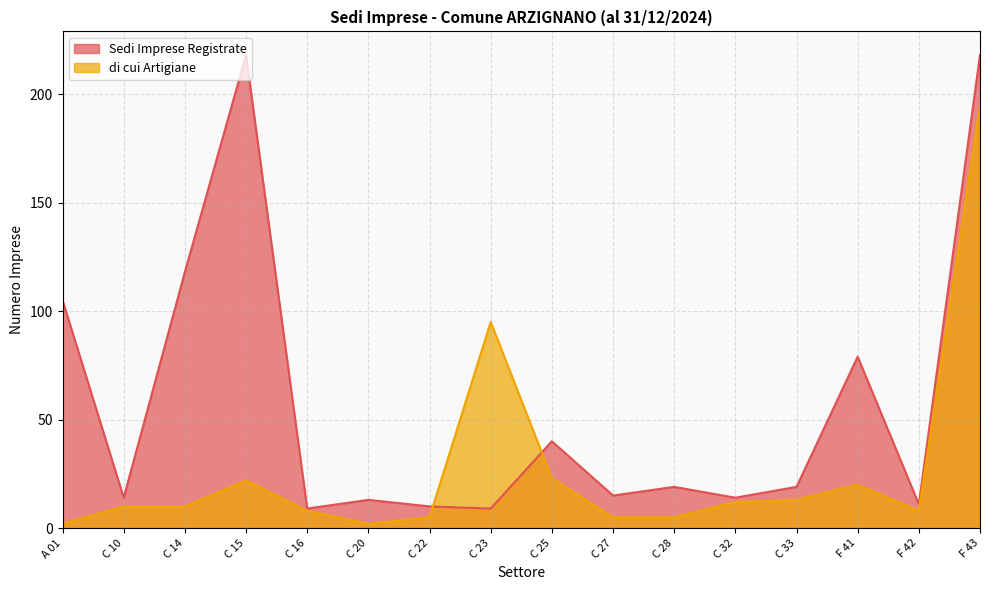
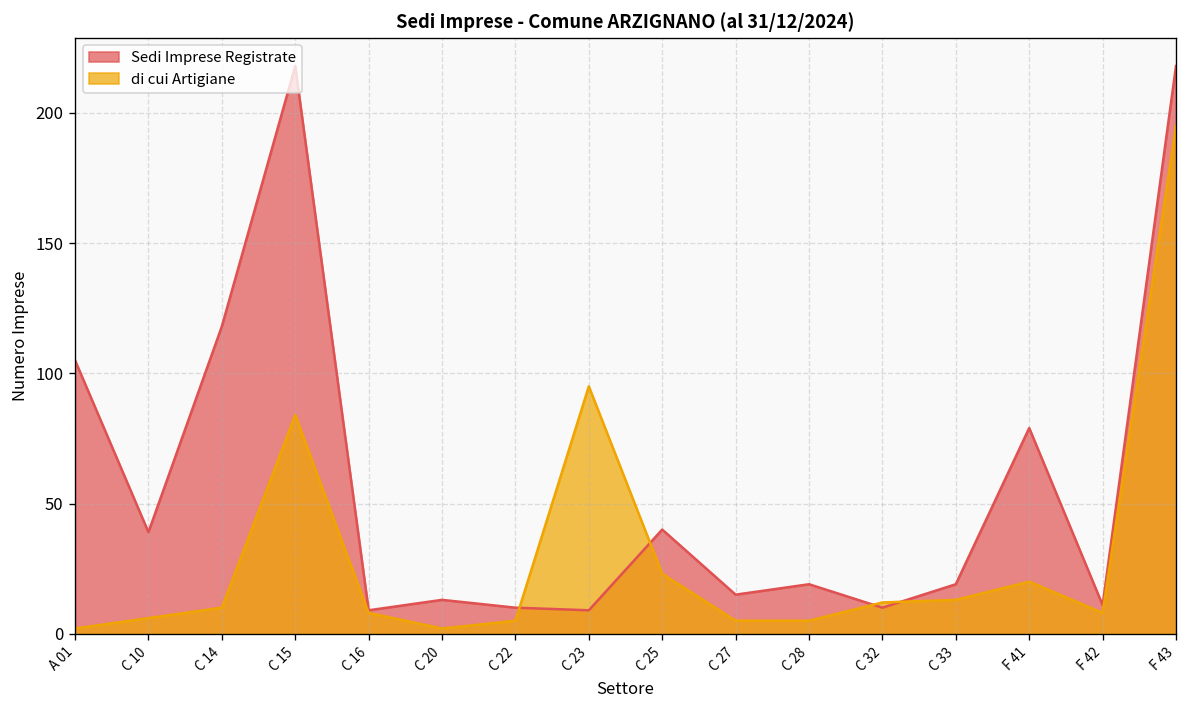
Sedi Imprese Registrate, C 10: 14 -> 39
di cui Artigiane, C 10: 10 -> 6
di cui Artigiane, C 15: 22 -> 84
Sedi Imprese Registrate, C 32: 14 -> 10
